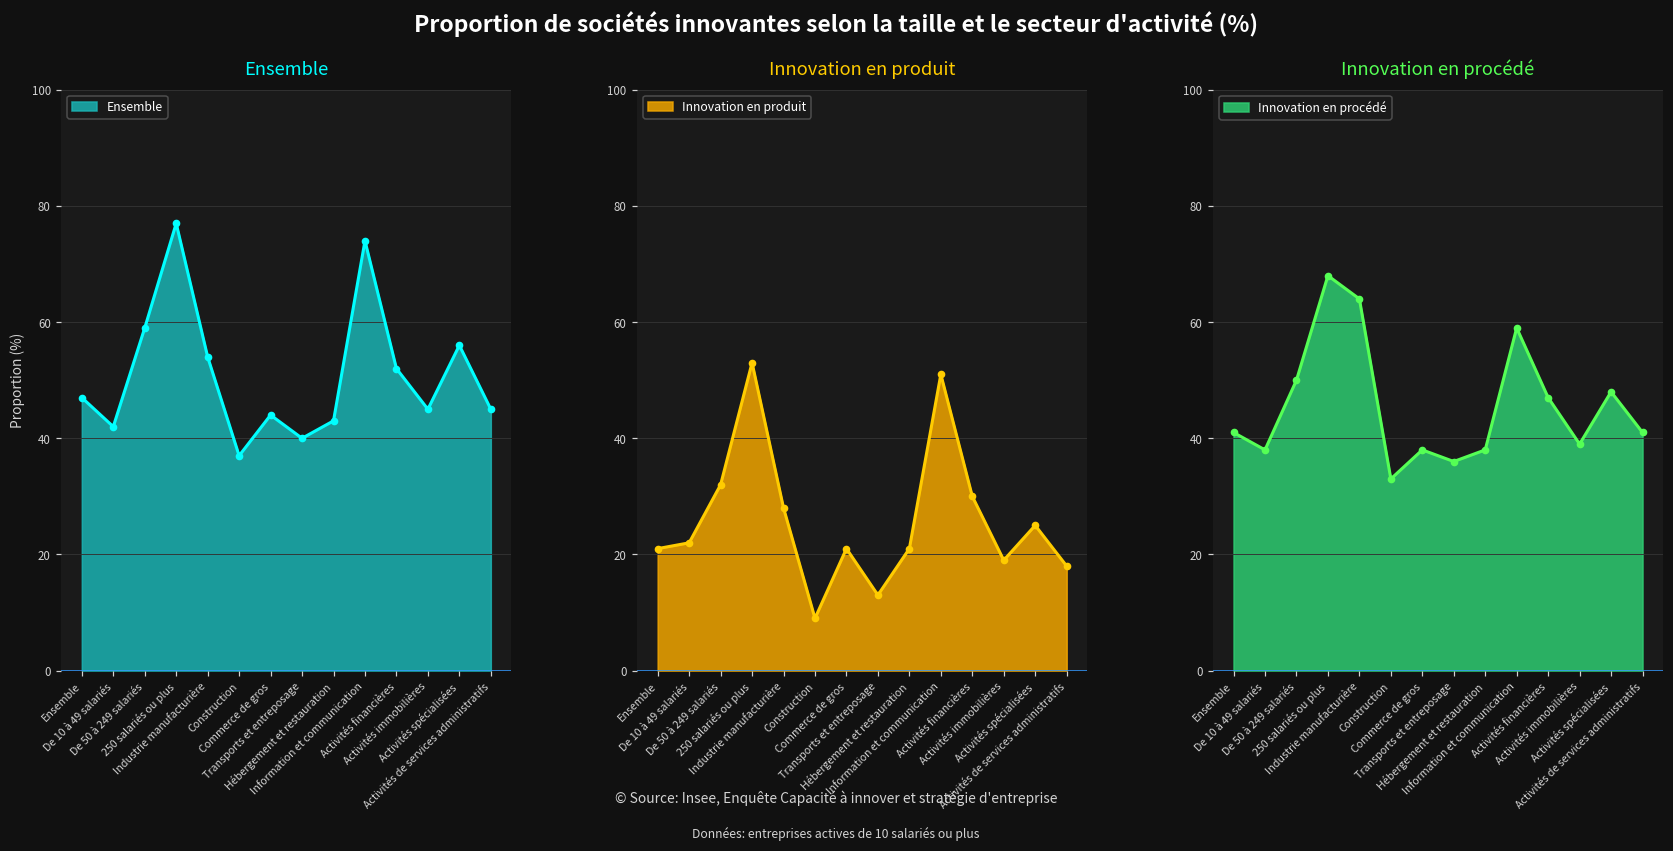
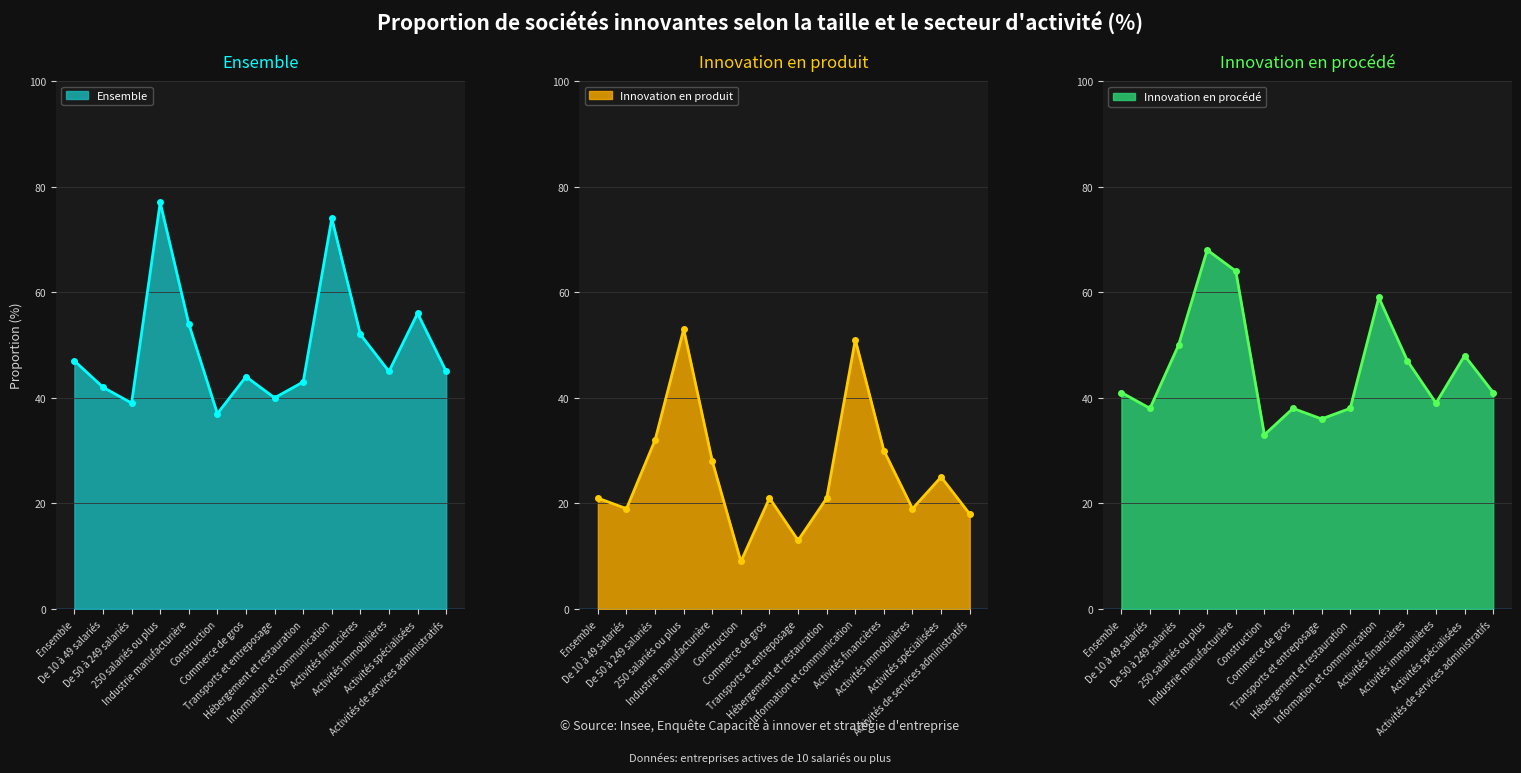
Ensemble, De 50 à 249 salariés: 59 -> 39
Innovation en produit, De 10 à 49 salariés: 22 -> 19
